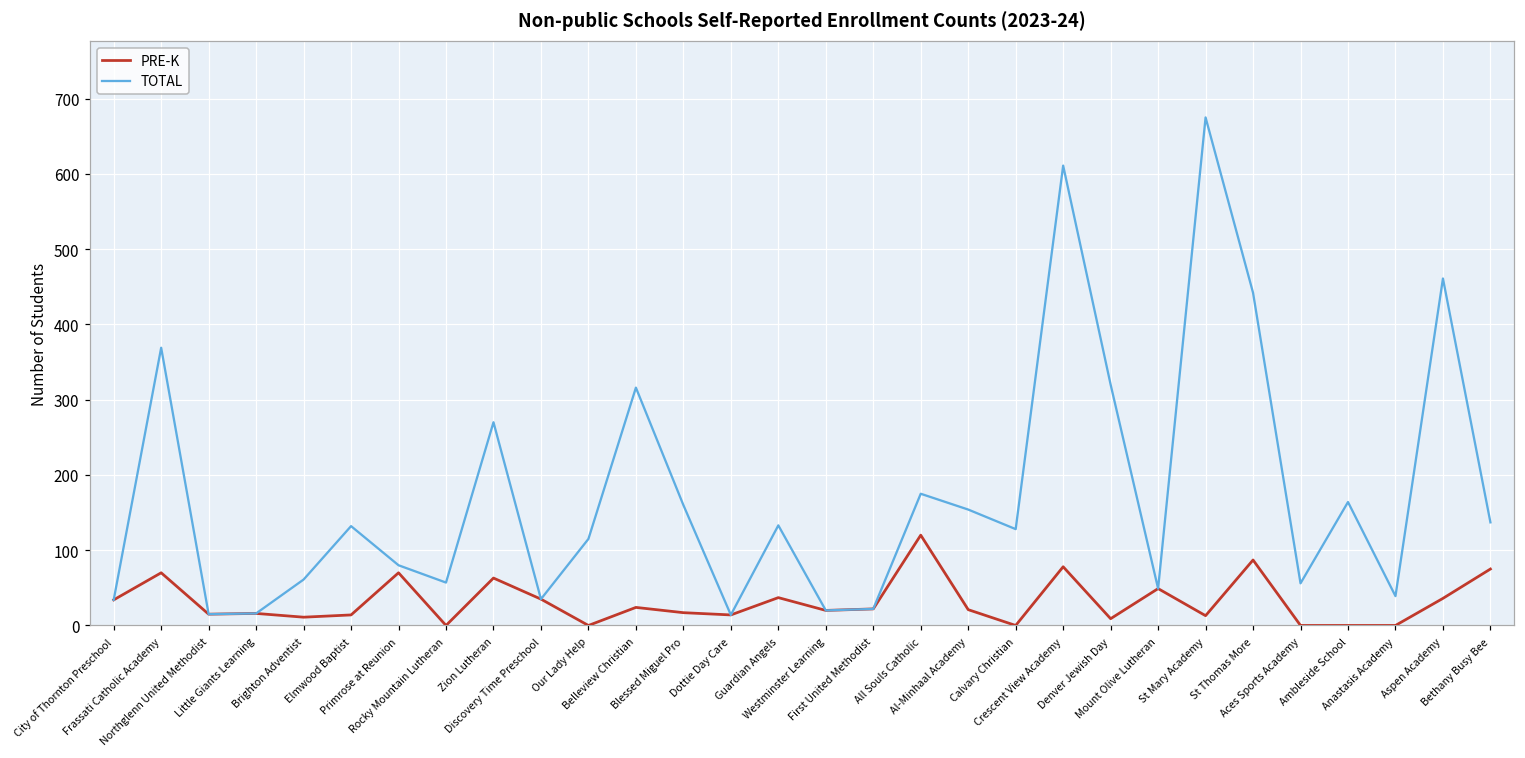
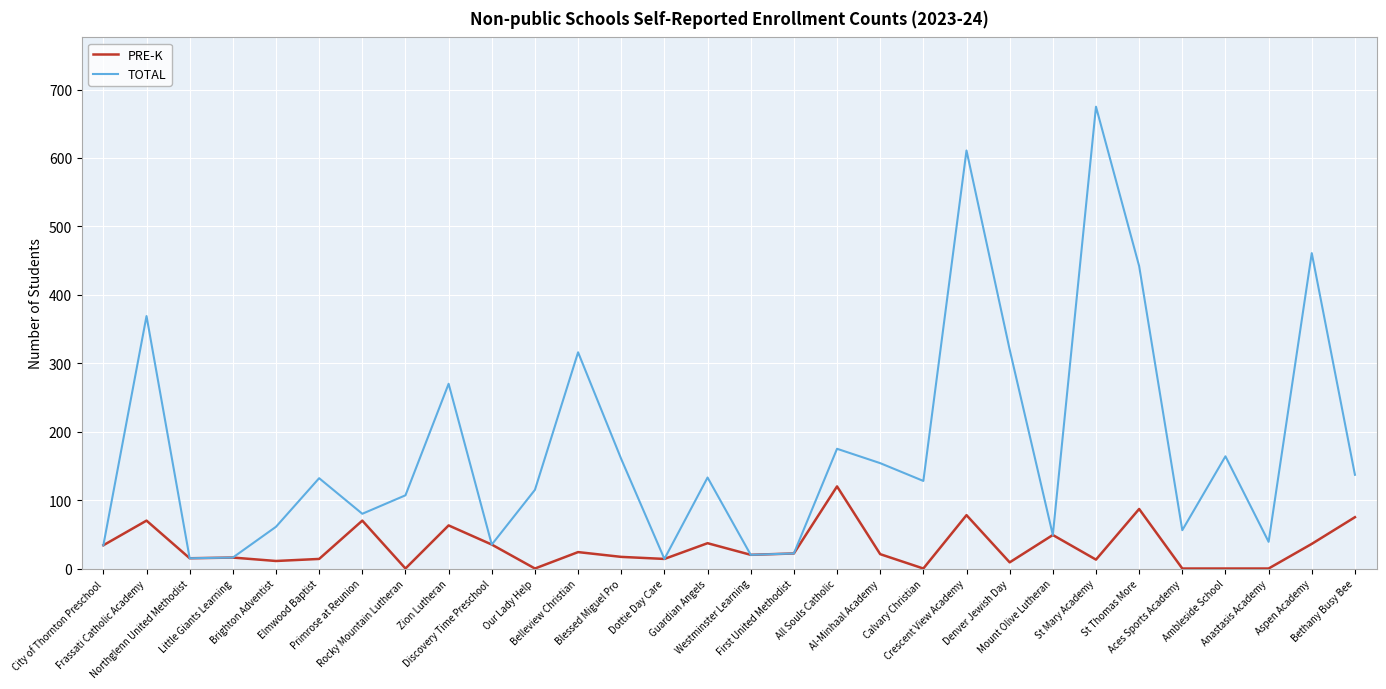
TOTAL, Rocky Mountain Lutheran: 60 -> 110
